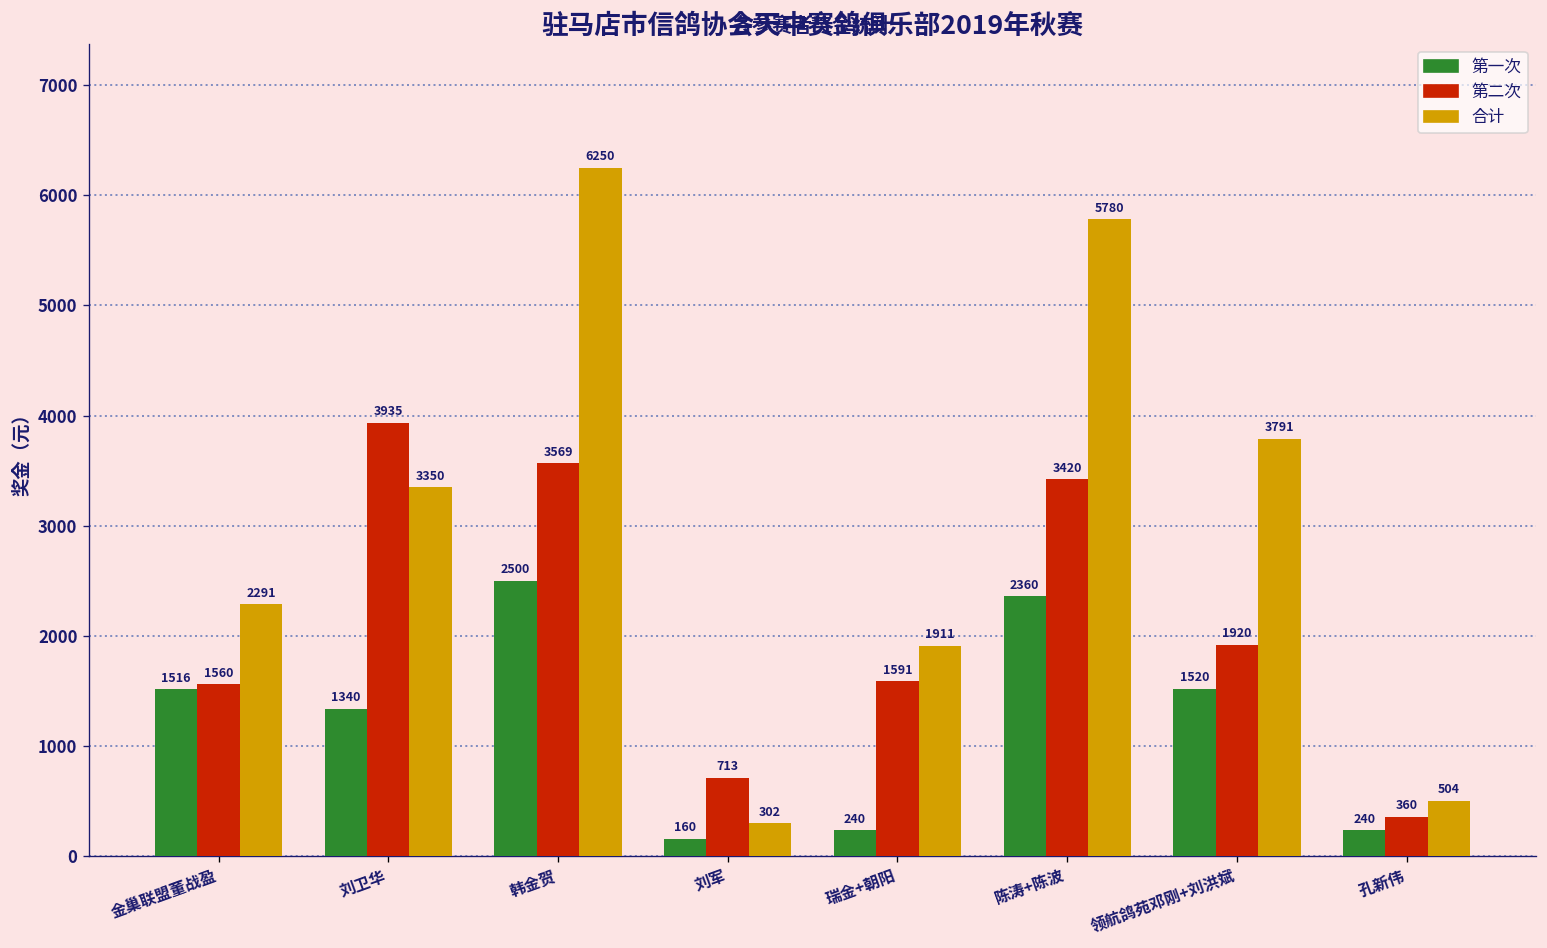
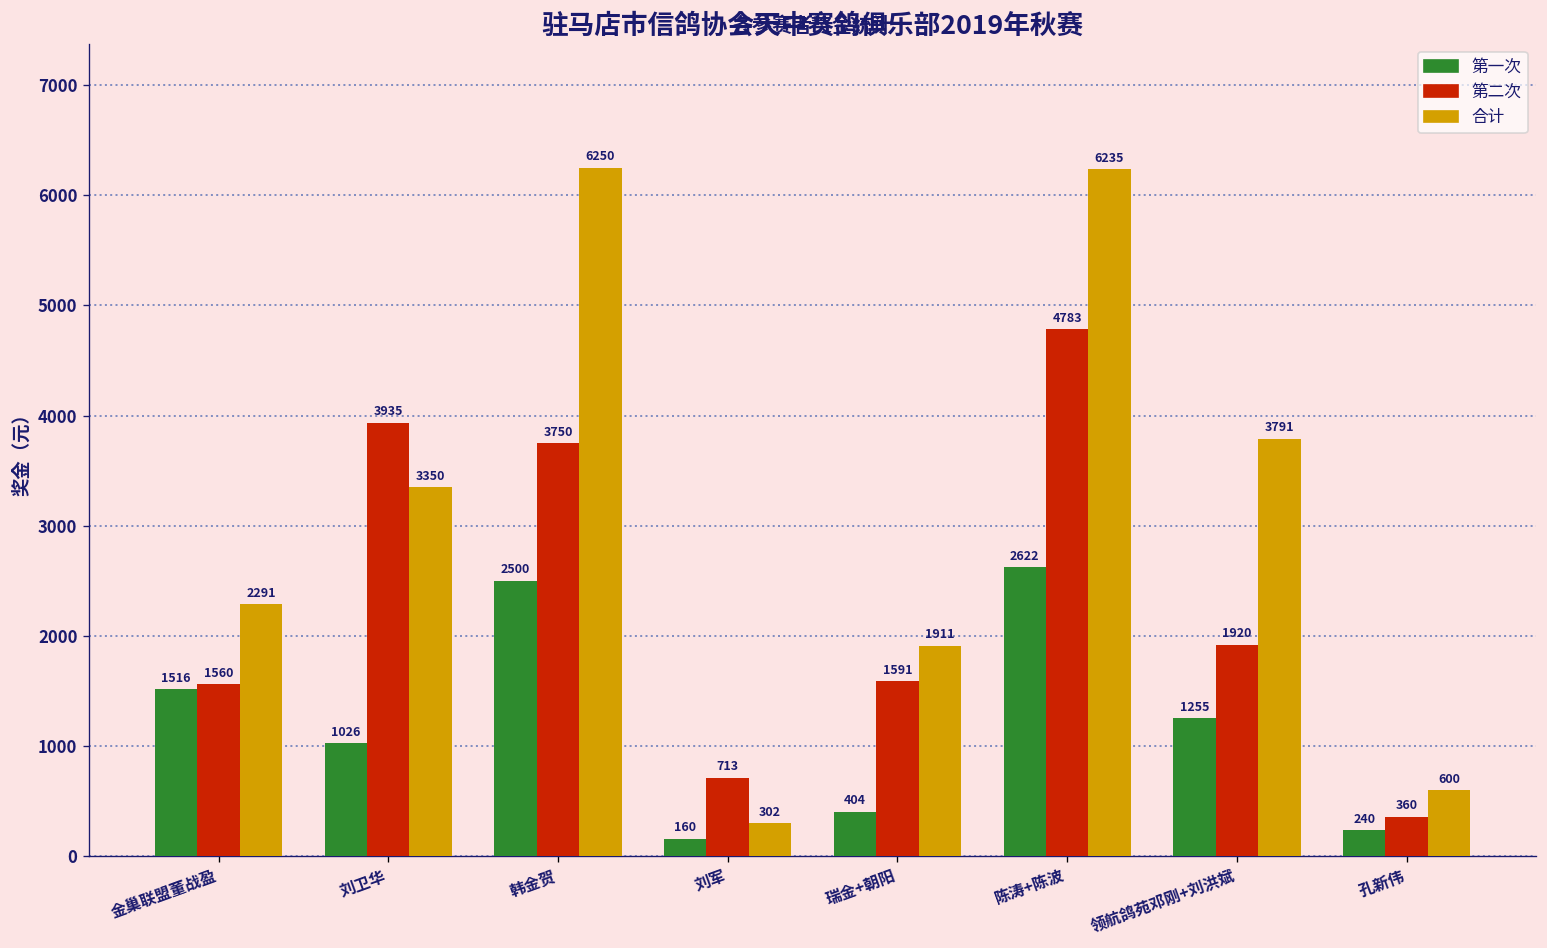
第一次, 刘卫华: 1340 -> 1026
第二次, 韩金贺: 3569 -> 3750
第一次, 瑞金+朝阳: 240 -> 404
第一次, 陈涛+陈波: 2360 -> 2622
第二次, 陈涛+陈波: 3420 -> 4783
合计, 陈涛+陈波: 5780 -> 6235
第一次, 领航鸽苑邓刚+刘洪斌: 1520 -> 1255
合计, 孔新伟: 504 -> 600
